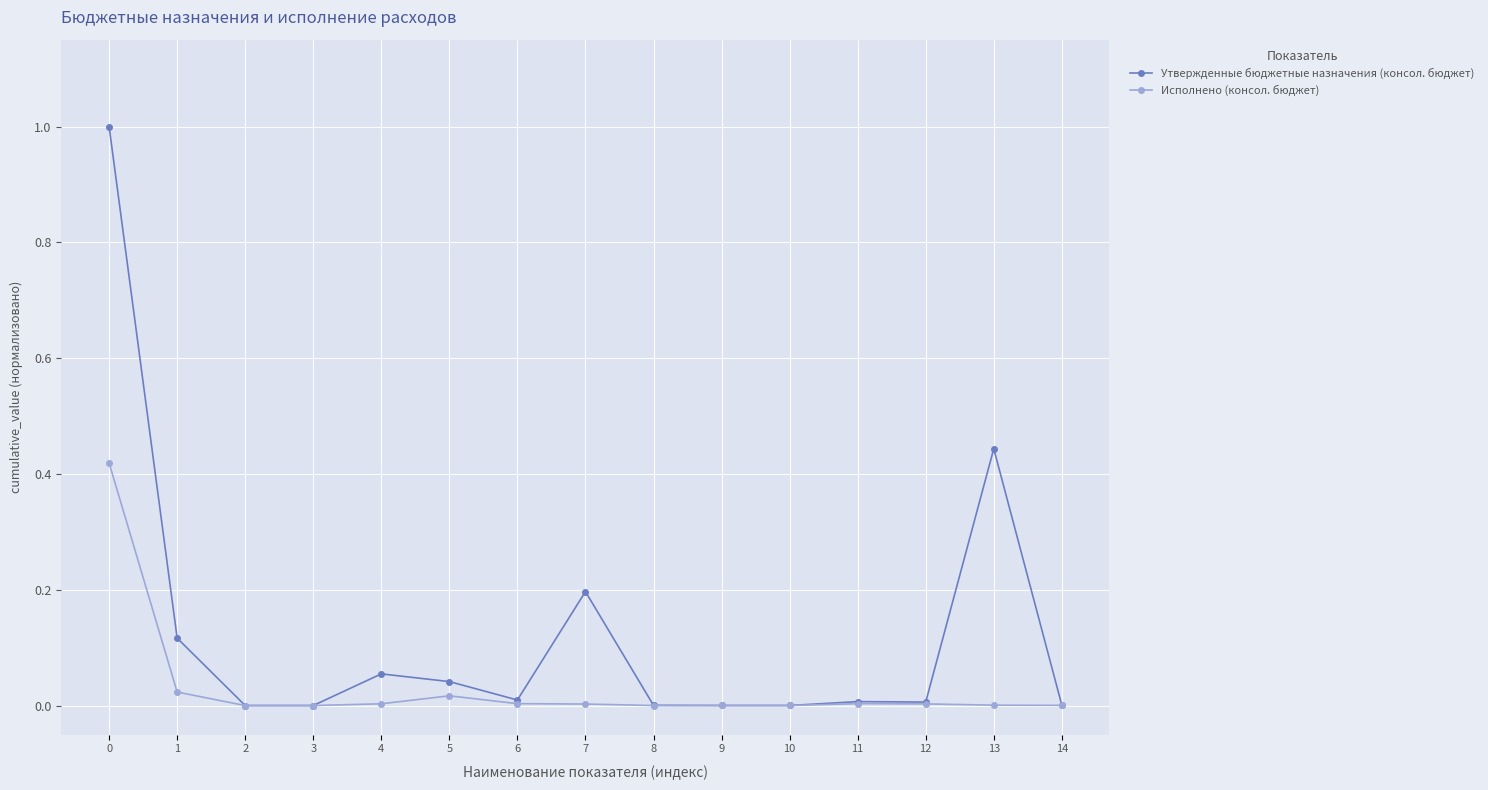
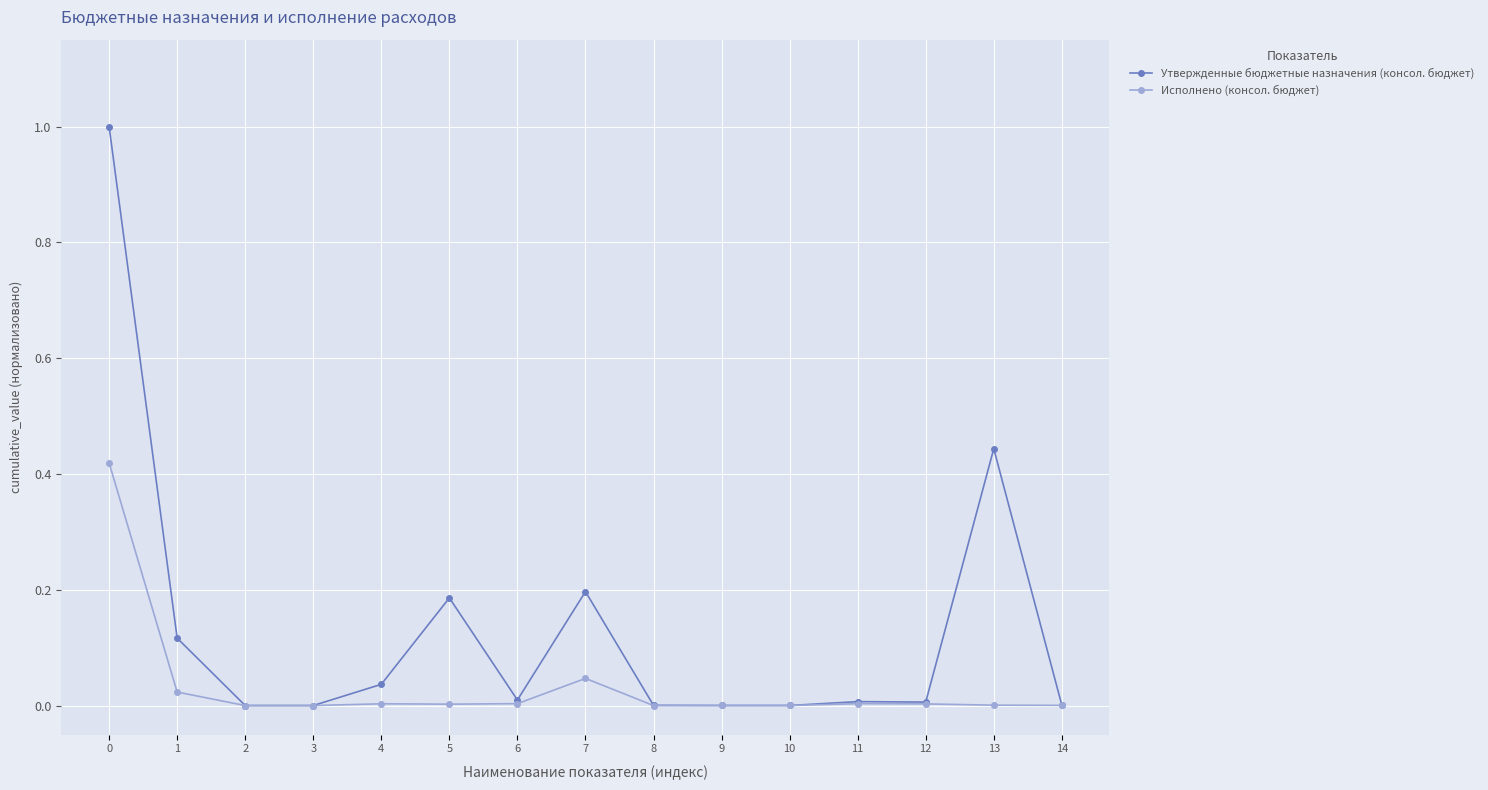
Утвержденные бюджетные назначения (консол. бюджет), 4: 0.05 -> 0.04
Утвержденные бюджетные назначения (консол. бюджет), 5: 0.04 -> 0.19
Исполнено (консол. бюджет), 5: 0.02 -> 0.00
Исполнено (консол. бюджет), 7: 0.00 -> 0.05
